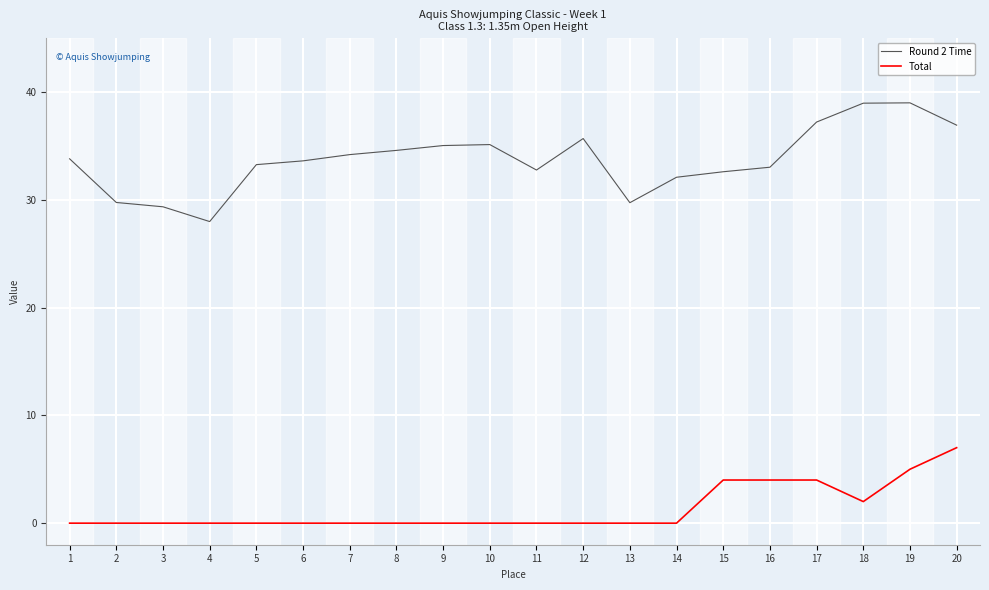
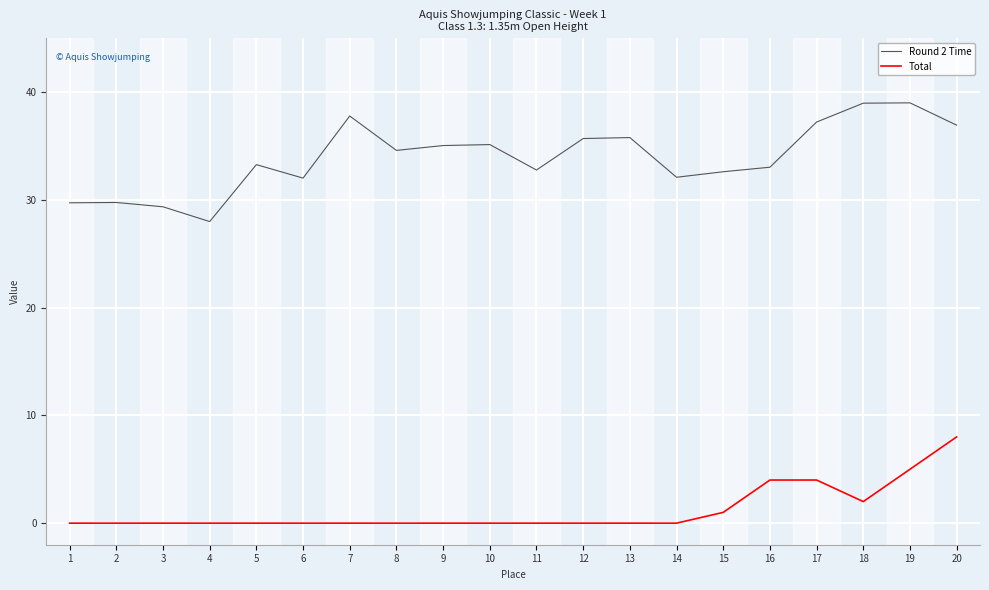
Round 2 Time, 1: 33.8 -> 29.7
Round 2 Time, 6: 33.6 -> 32.0
Round 2 Time, 7: 34.2 -> 37.8
Round 2 Time, 13: 29.7 -> 35.8
Total, 15: 4 -> 1
Total, 20: 7 -> 8
